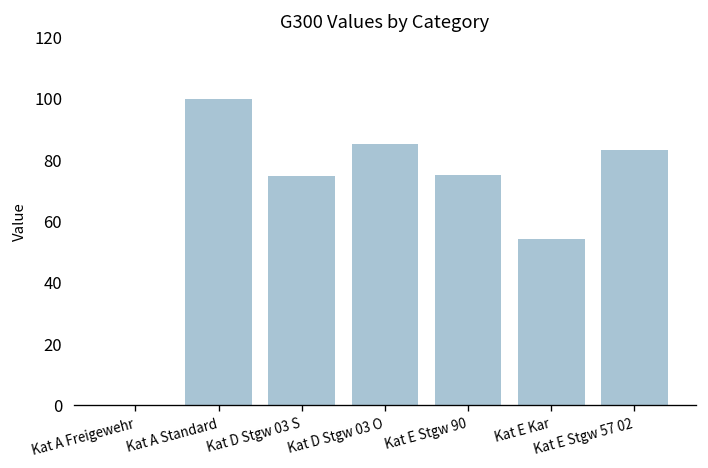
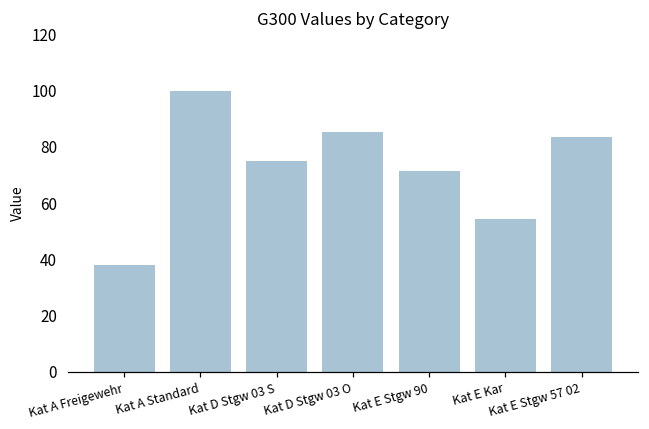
Kat A Freigewehr: 0 -> 38
Kat E Stgw 90: 75 -> 71
